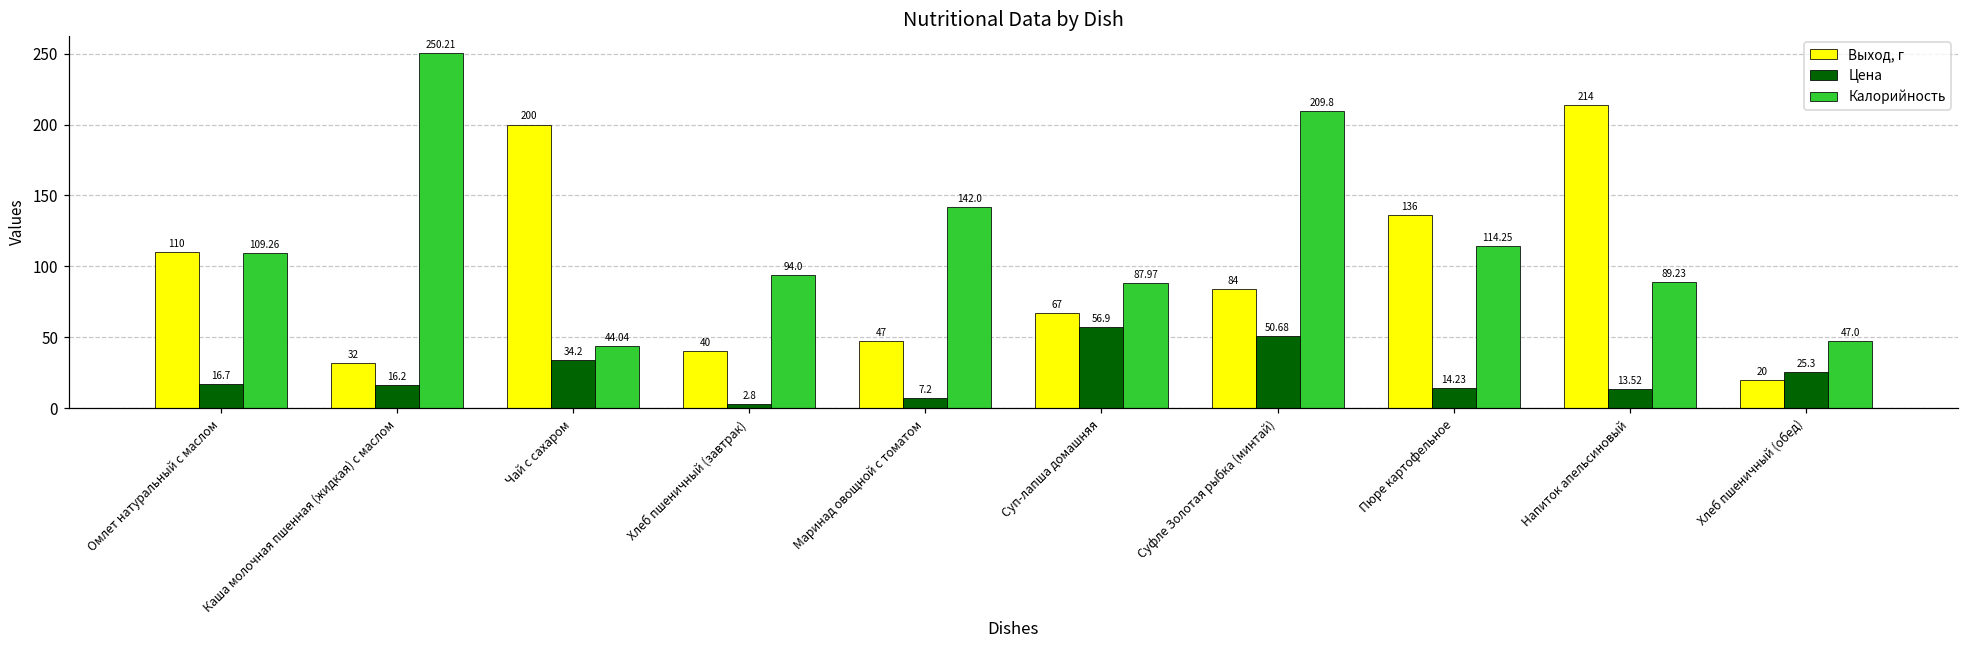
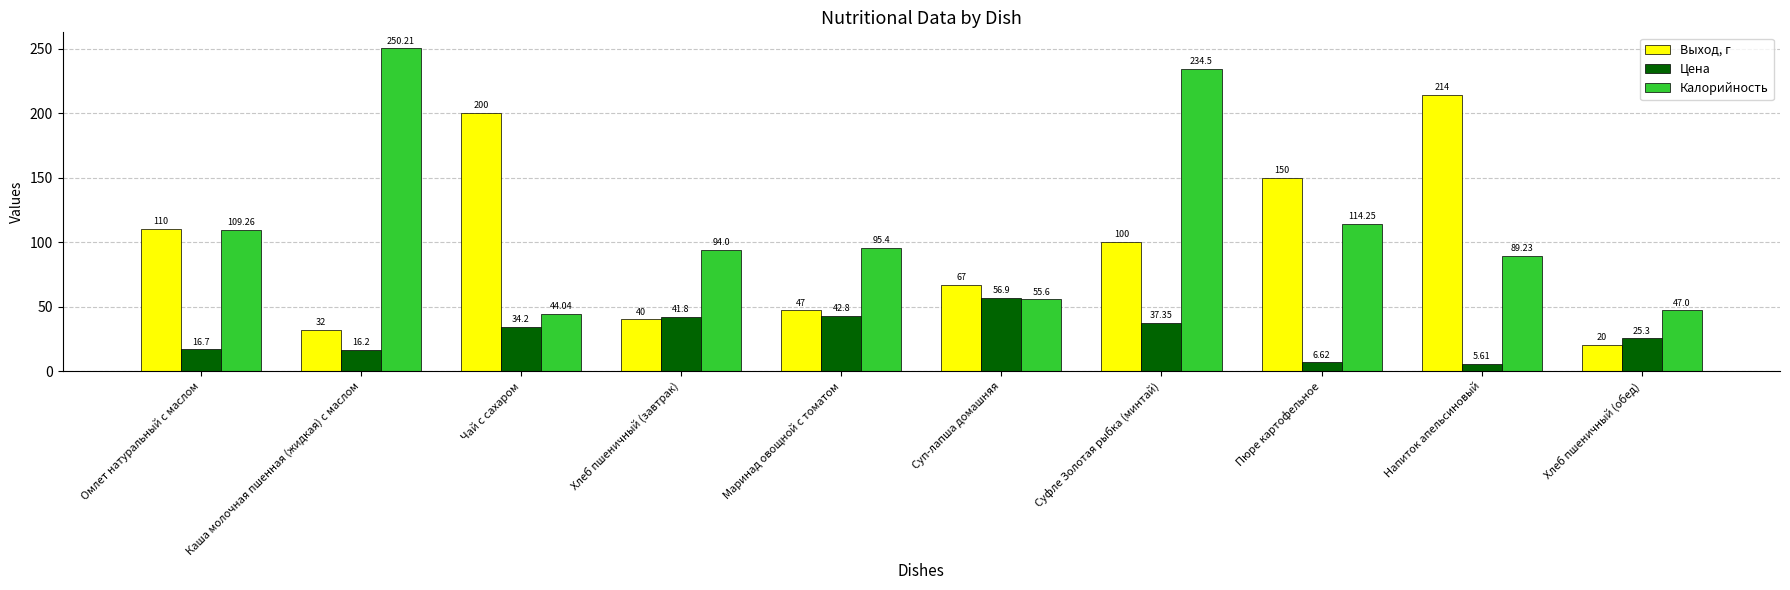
Цена, Хлеб пшеничный (завтрак): 2.8 -> 41.8
Цена, Маринад овощной с томатом: 7.2 -> 42.8
Калорийность, Маринад овощной с томатом: 142.0 -> 95.4
Калорийность, Суп-лапша домашняя: 87.97 -> 55.6
Выход, г, Суфле Золотая рыбка (минтай): 84 -> 100
Цена, Суфле Золотая рыбка (минтай): 50.68 -> 37.35
Калорийность, Суфле Золотая рыбка (минтай): 209.8 -> 234.5
Выход, г, Пюре картофельное: 136 -> 150
Цена, Пюре картофельное: 14.23 -> 6.62
Цена, Напиток апельсиновый: 13.52 -> 5.61
